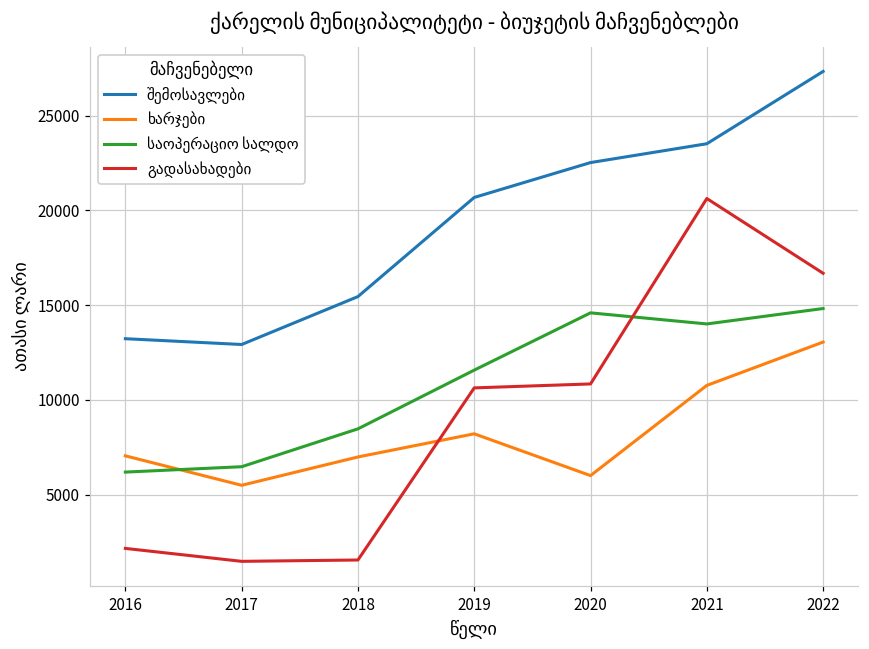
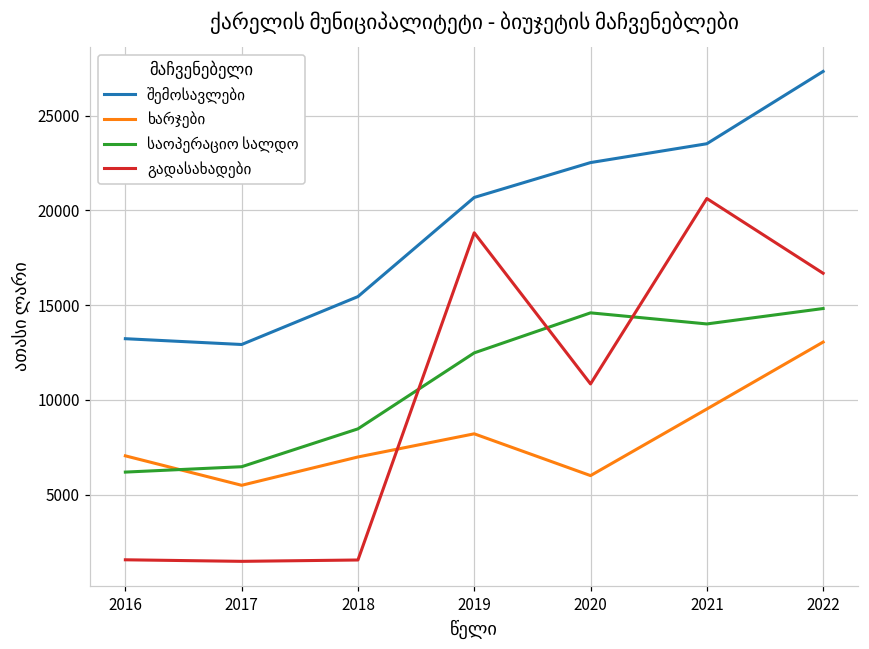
გადასახადები, 2016: 2200 -> 1600
საოპერაციო სალდო, 2019: 11600 -> 12500
გადასახადები, 2019: 10600 -> 18800
ხარჯები, 2021: 10800 -> 9500
